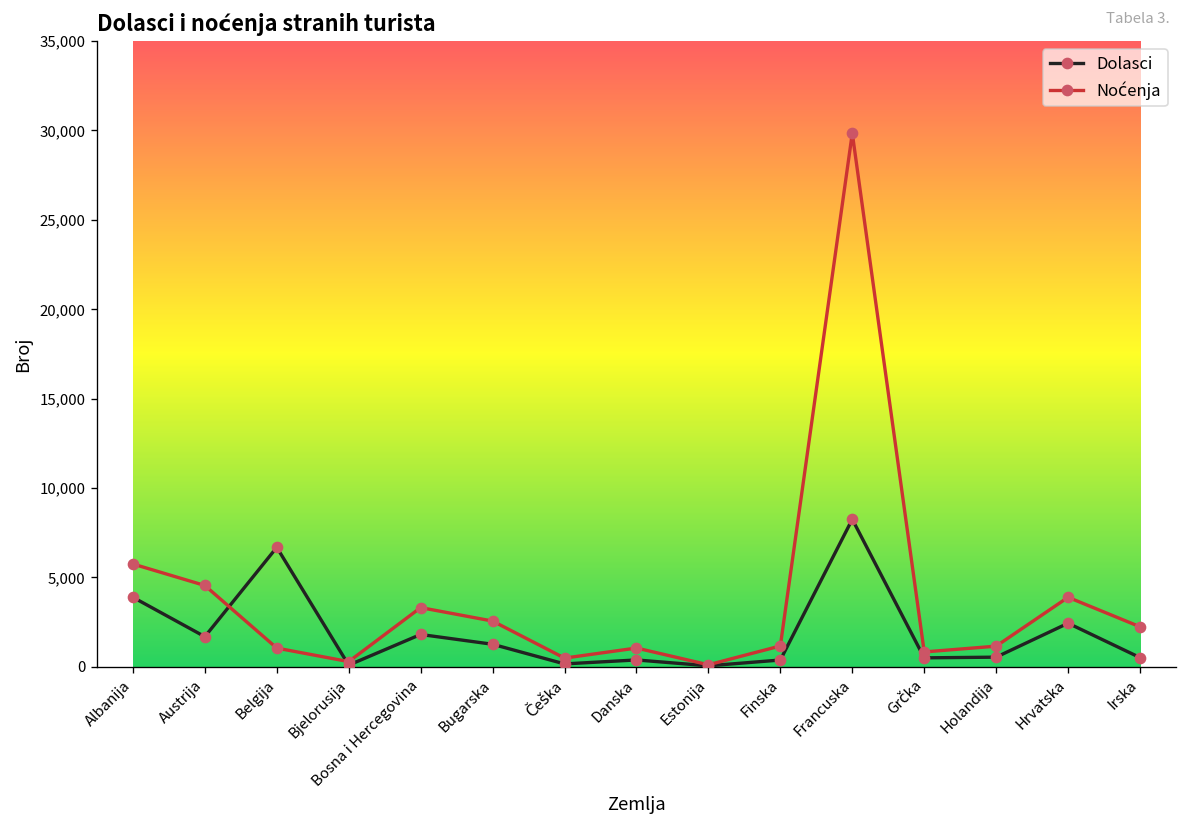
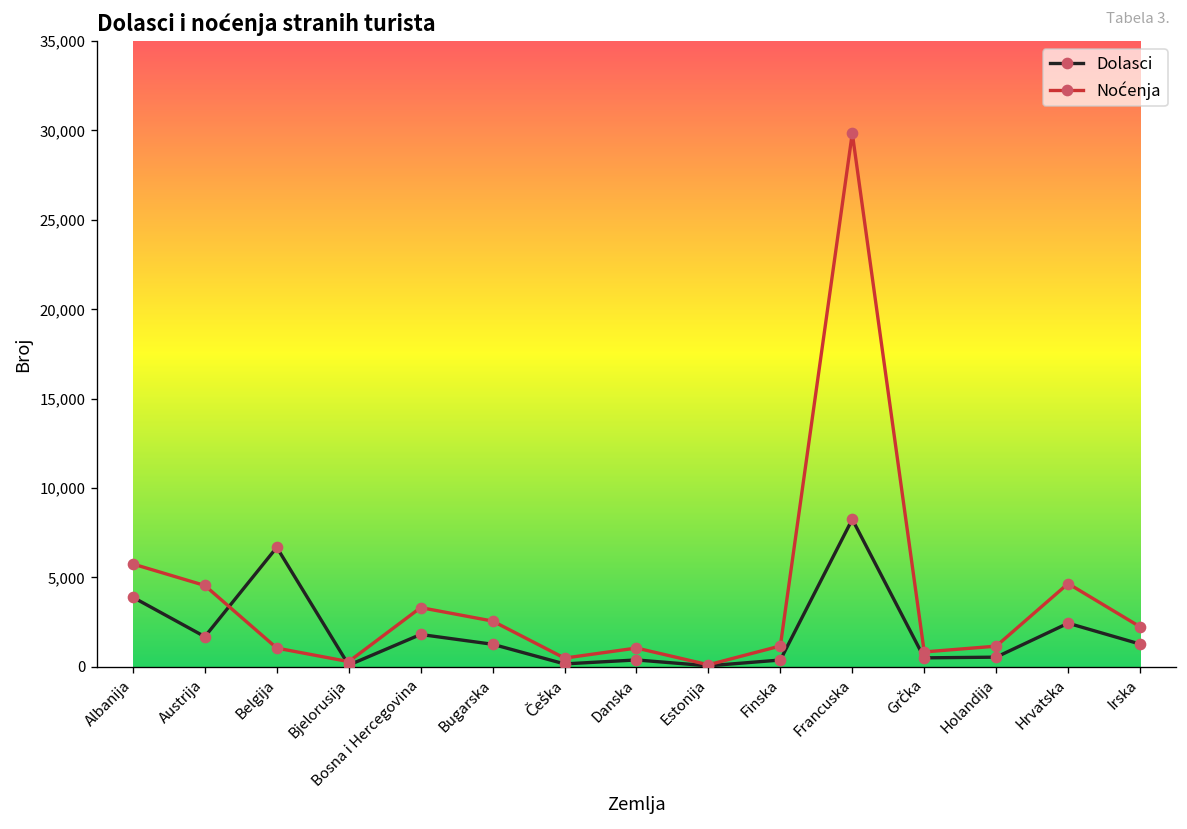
Noćenja, Hrvatska: 3,900 -> 4,600
Dolasci, Irska: 500 -> 1,300
